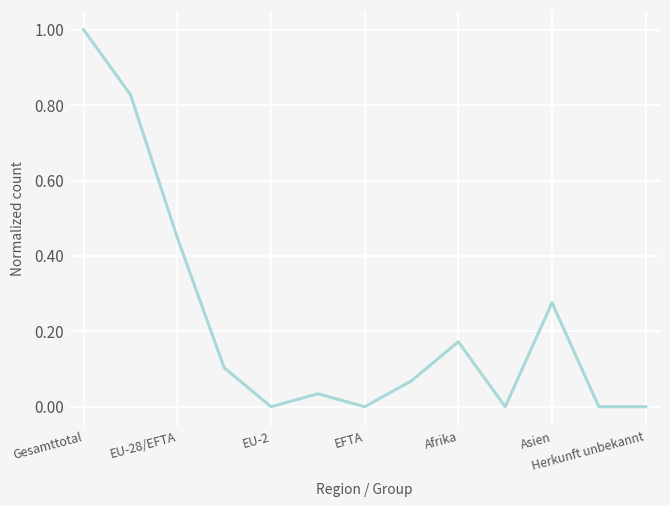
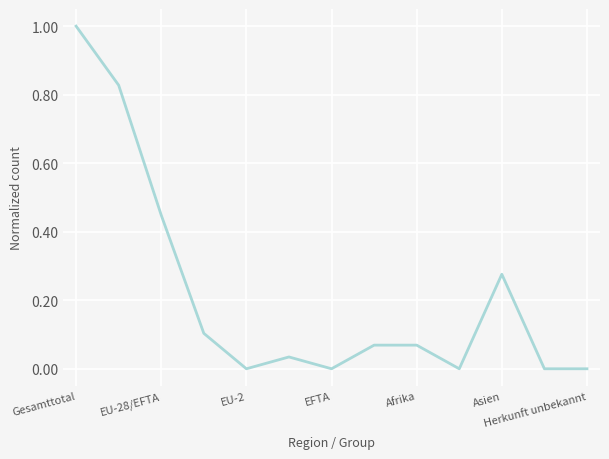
Afrika: 0.17 -> 0.07
